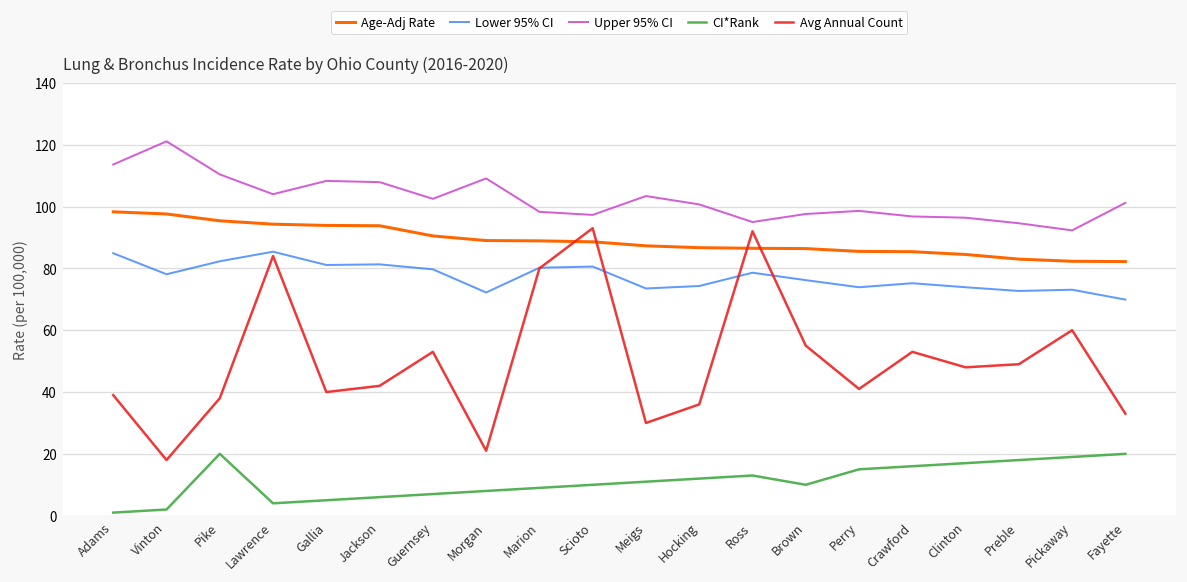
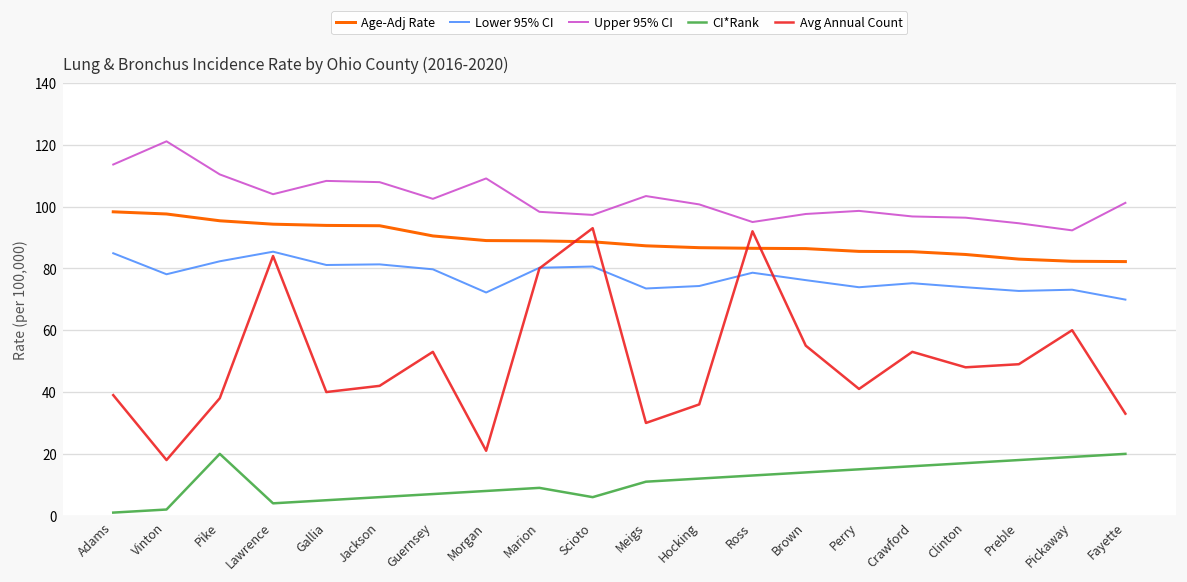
CI*Rank, Scioto: 10 -> 6
CI*Rank, Brown: 10 -> 14
